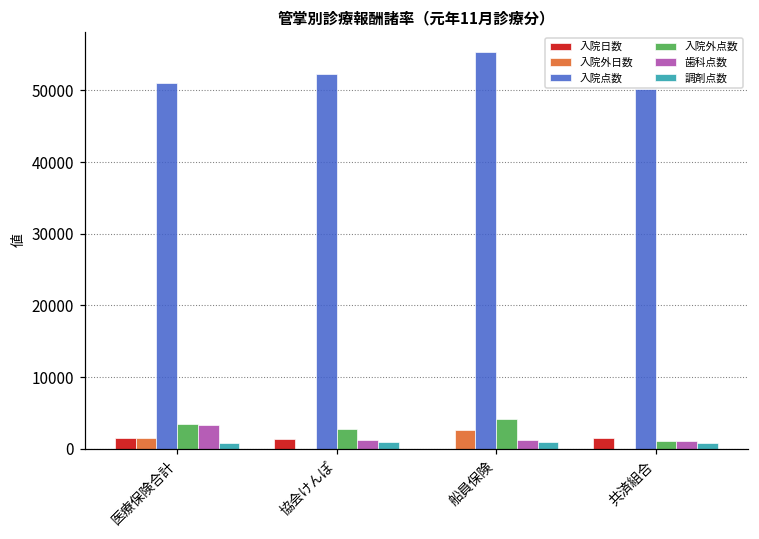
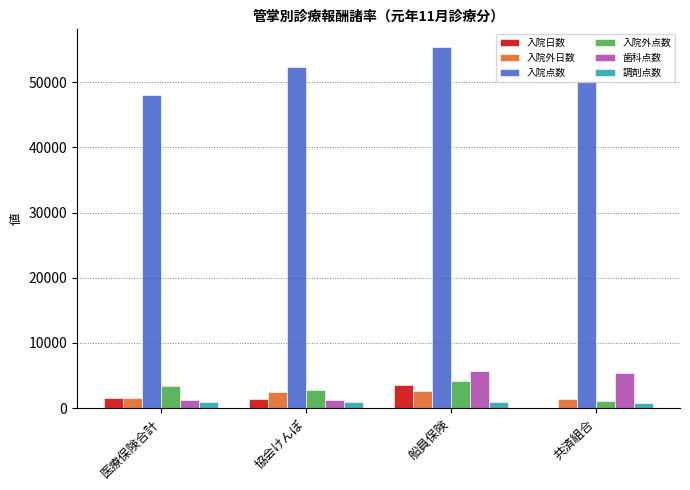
入院点数, 医療保険合計: 51000 -> 48000
歯科点数, 医療保険合計: 3000 -> 1000
入院外日数, 協会けんぽ: 0 -> 2000
入院日数, 船員保険: 0 -> 4000
歯科点数, 船員保険: 1000 -> 6000
入院日数, 共済組合: 2000 -> 0
入院外日数, 共済組合: 0 -> 1000
歯科点数, 共済組合: 1000 -> 5000
